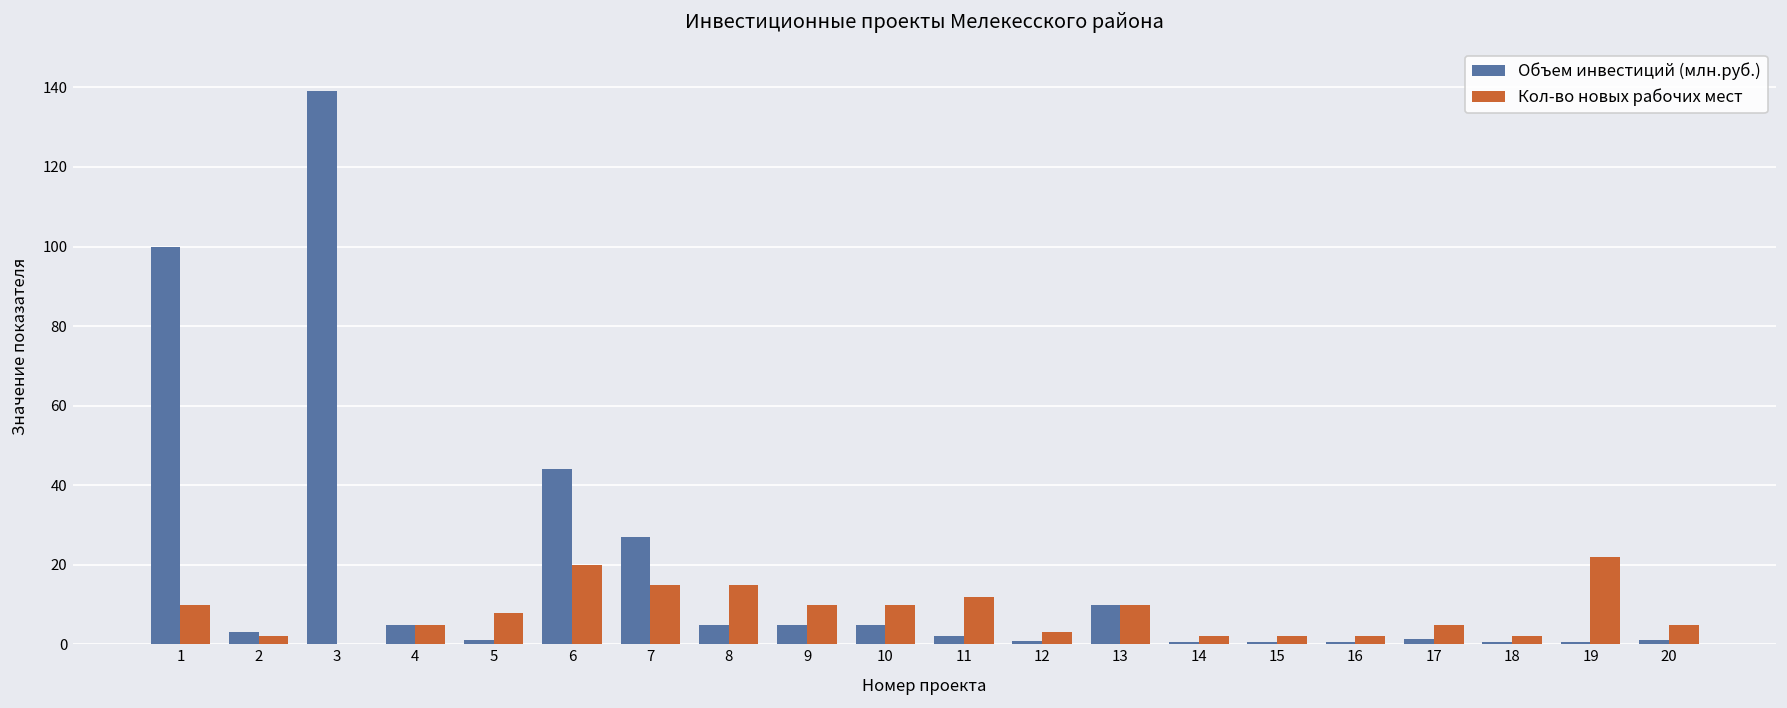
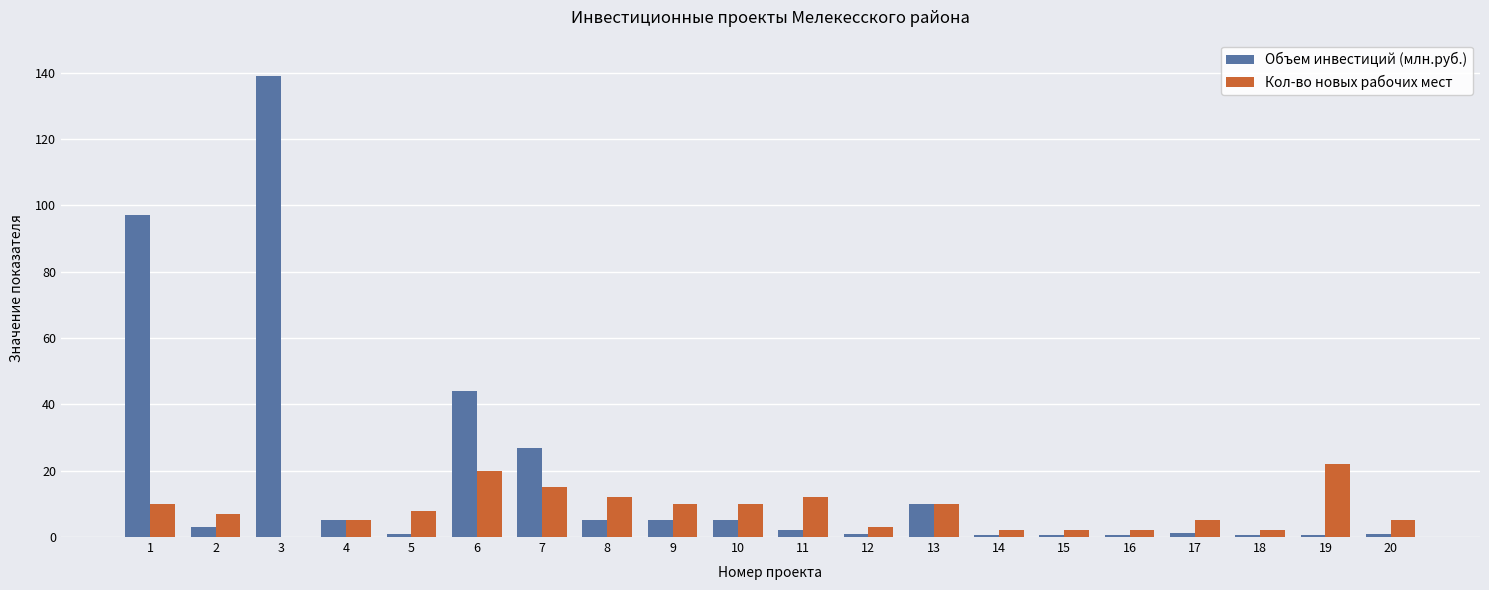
Объем инвестиций (млн.руб.), 1: 100 -> 97
Кол-во новых рабочих мест, 2: 2 -> 7
Кол-во новых рабочих мест, 8: 15 -> 12
